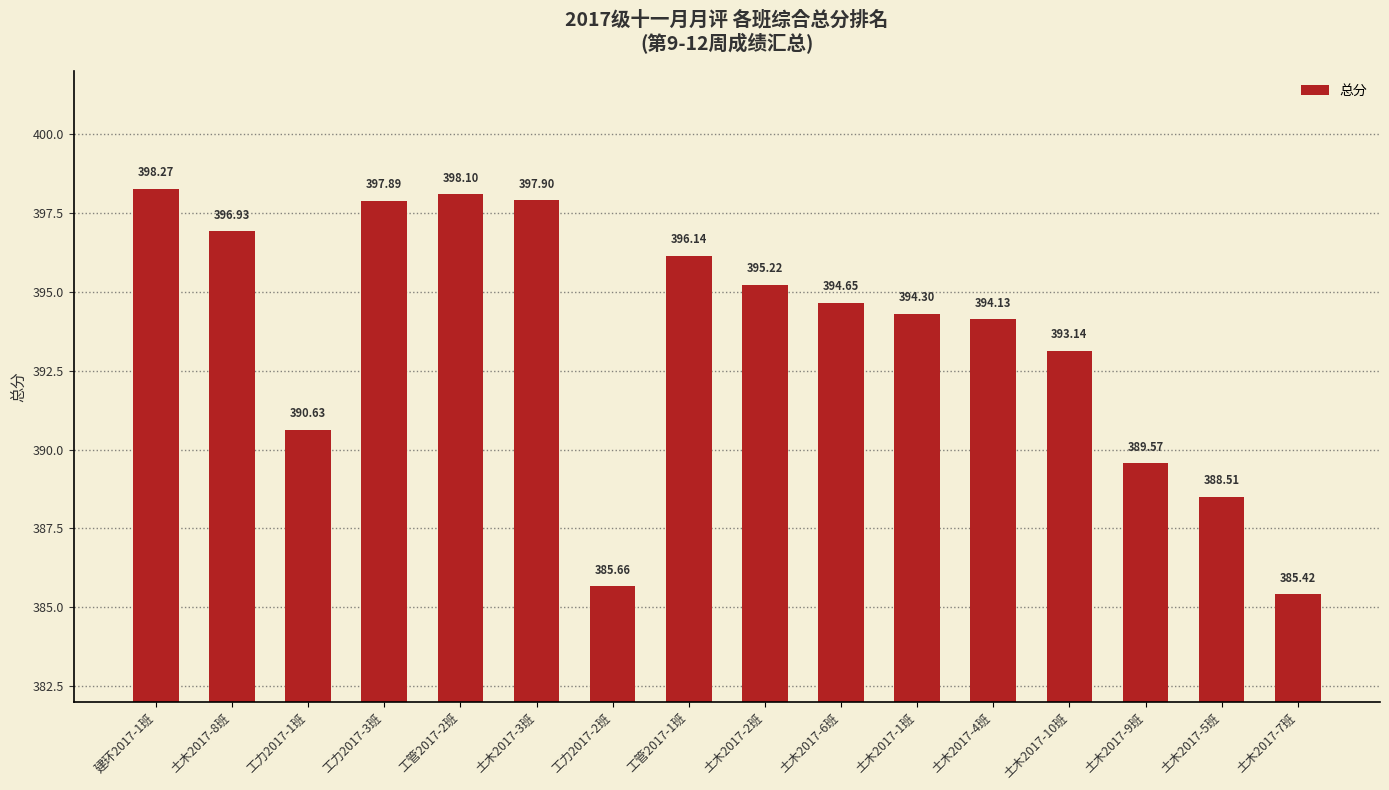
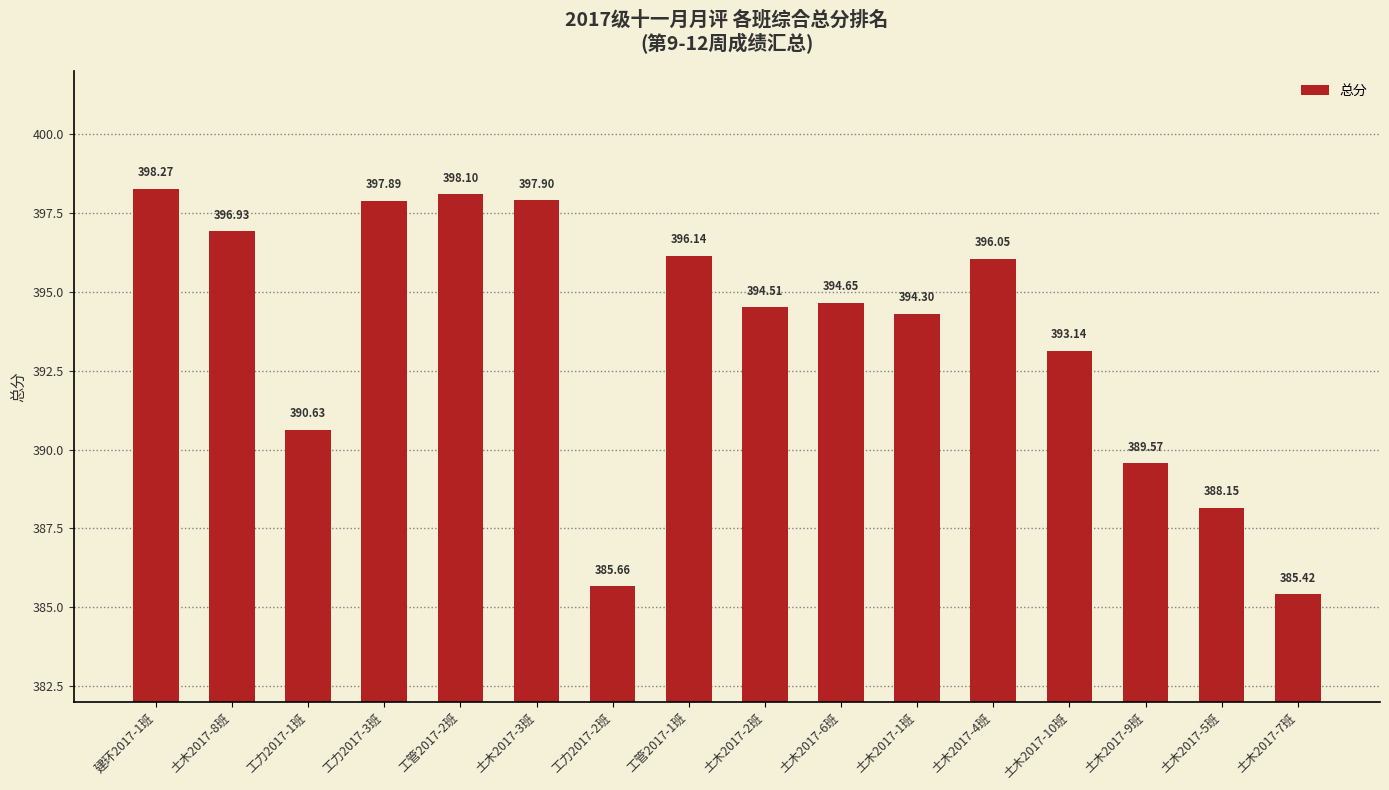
土木2017-2班: 395.22 -> 394.51
土木2017-4班: 394.13 -> 396.05
土木2017-5班: 388.51 -> 388.15
